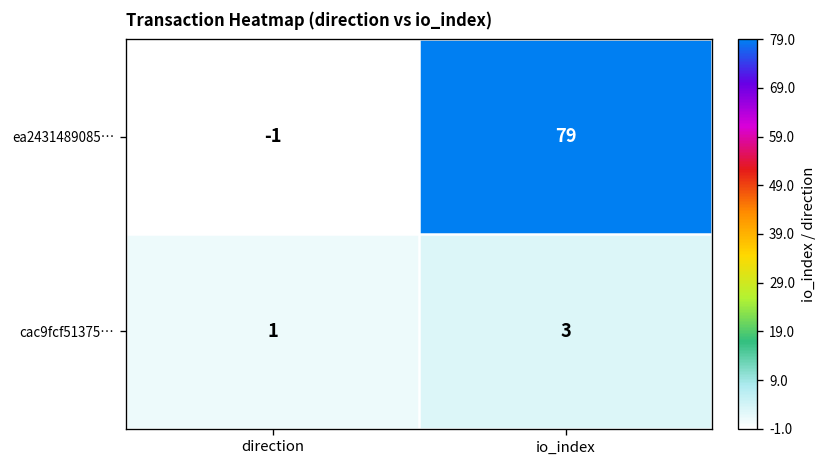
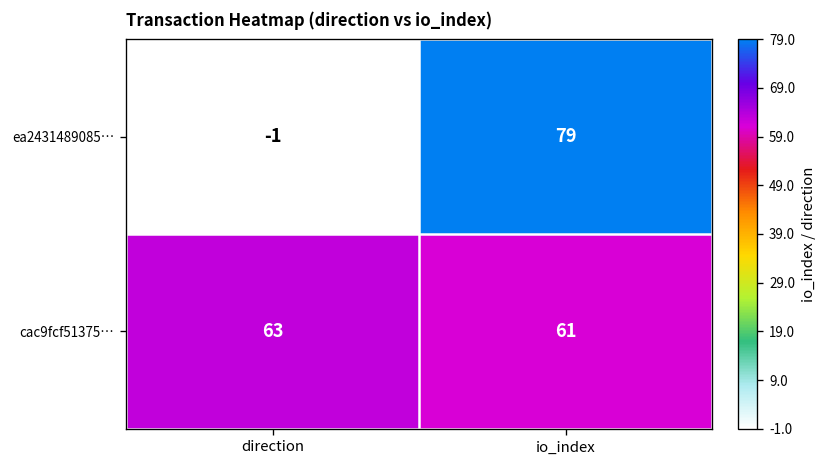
cac9fcf51375…, direction: 1 -> 63
cac9fcf51375…, io_index: 3 -> 61
